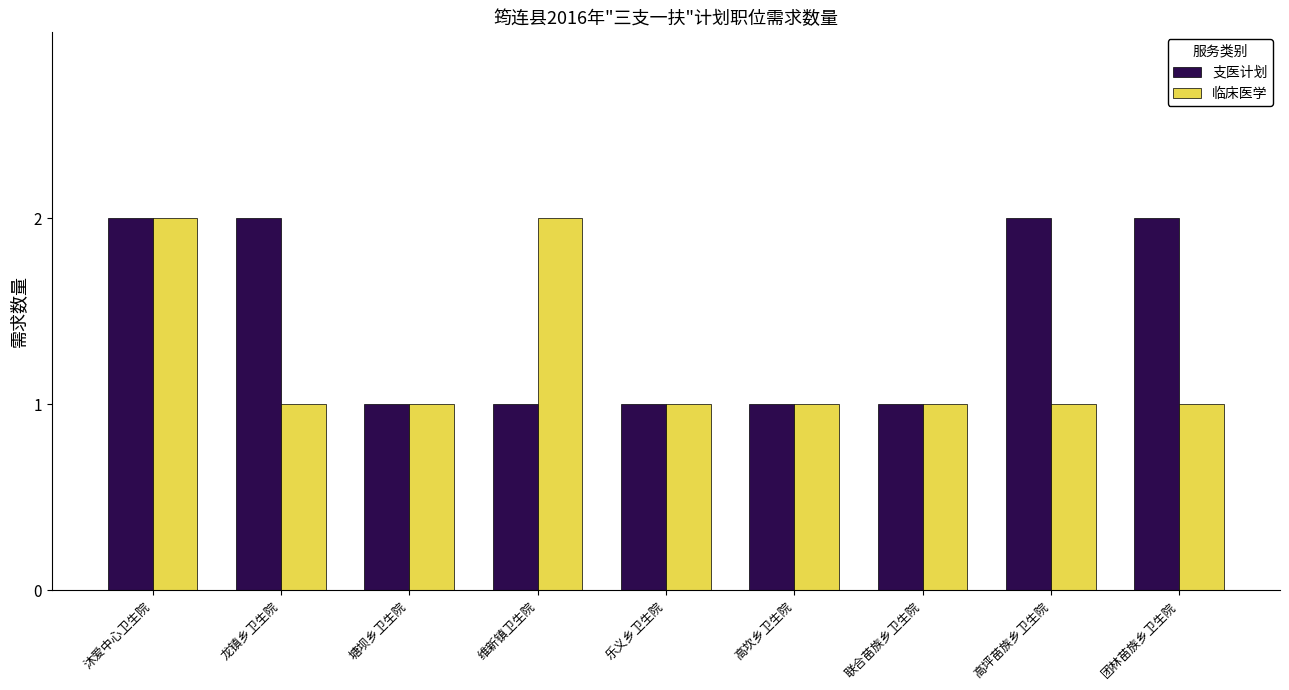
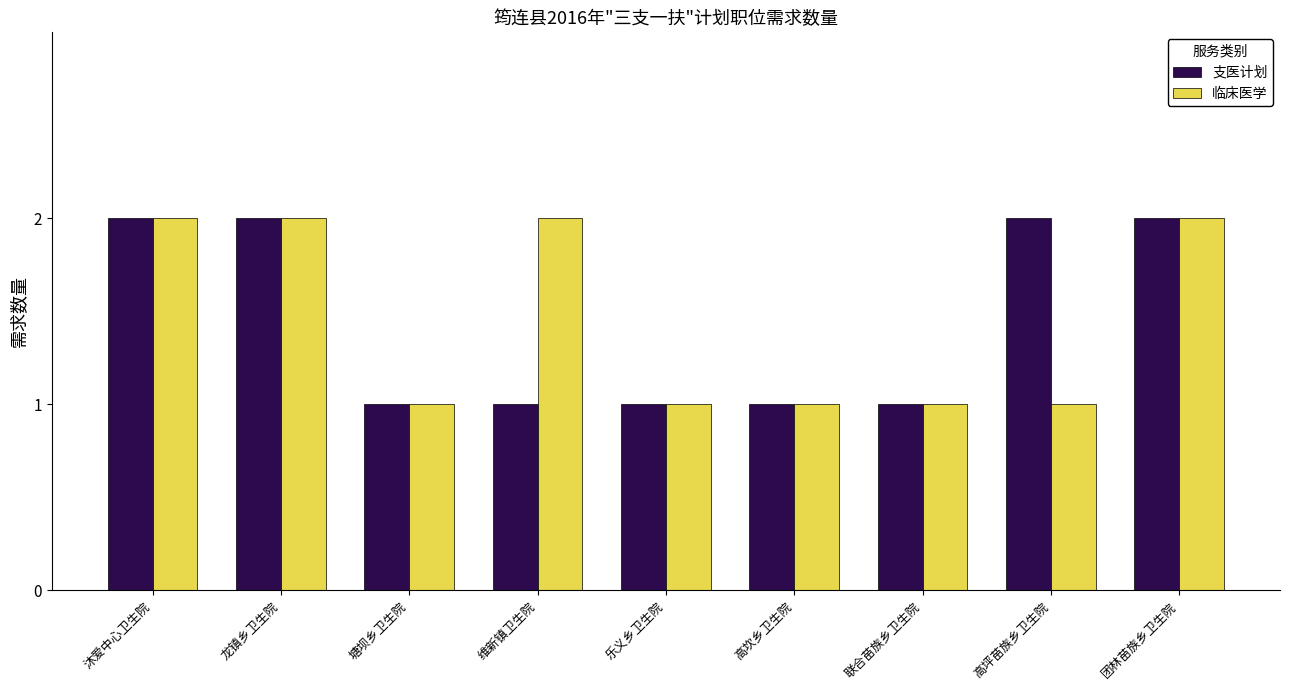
临床医学, 龙镇乡卫生院: 1 -> 2
临床医学, 团林苗族乡卫生院: 1 -> 2
